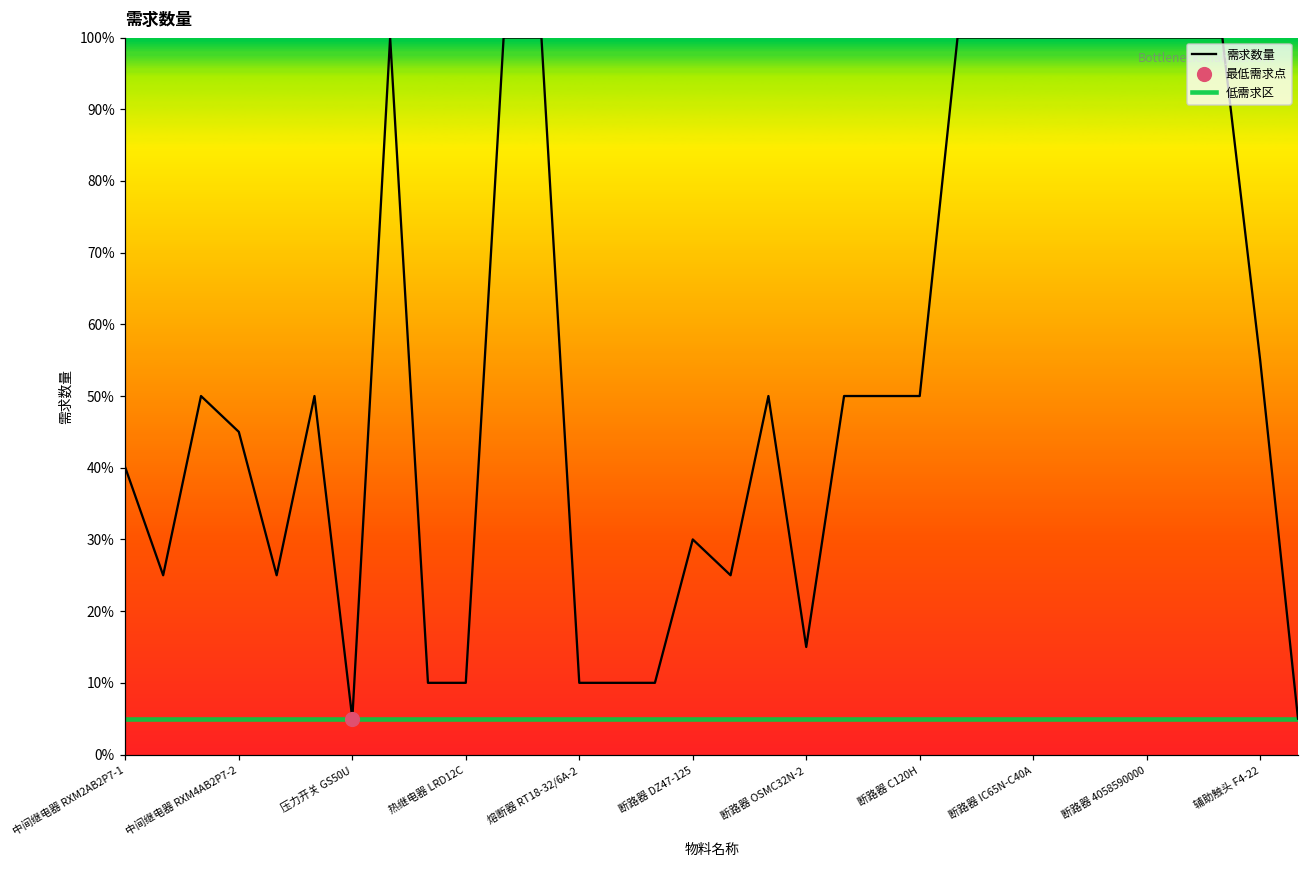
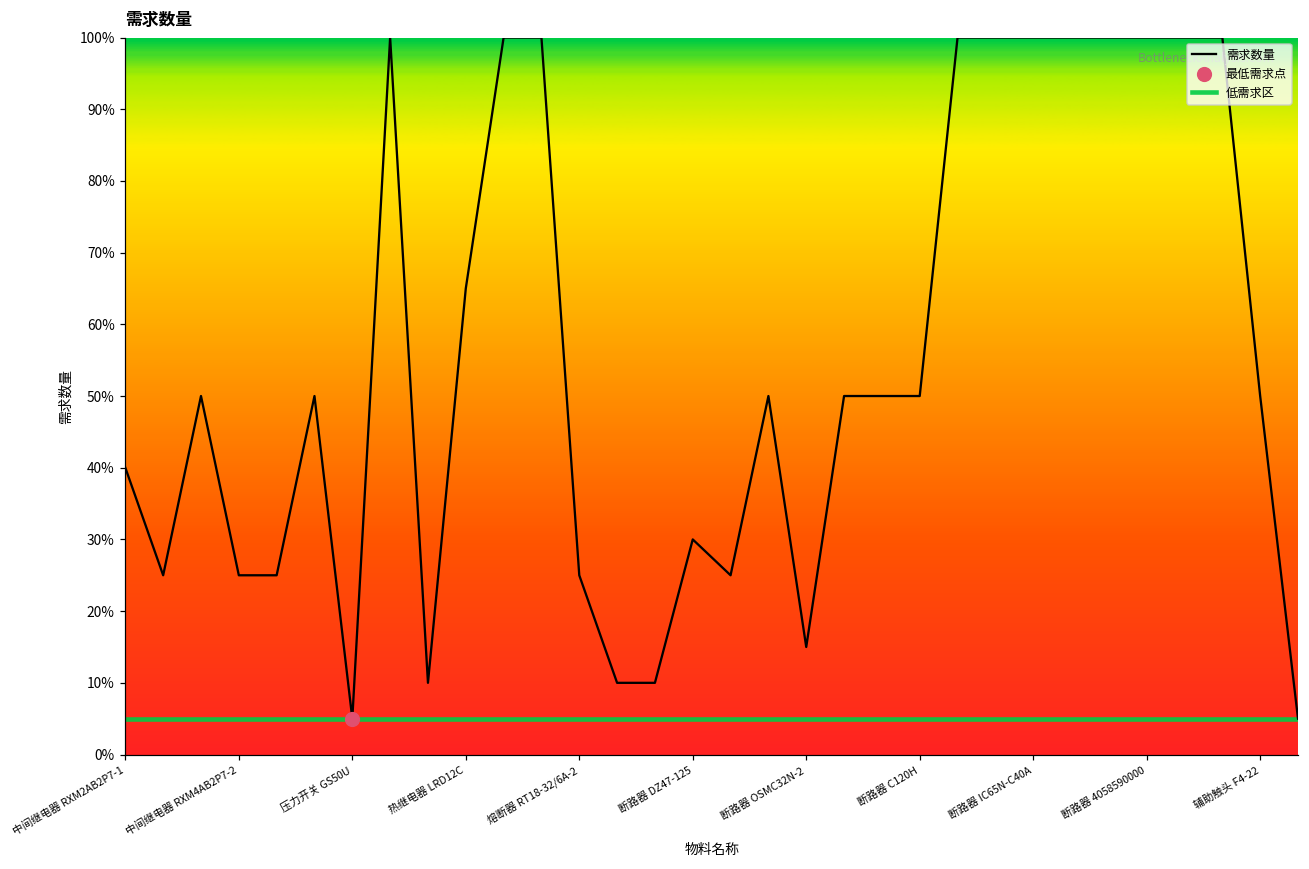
需求数量, 中间继电器 RXM4AB2P7-2: 45% -> 25%
需求数量, 热继电器 LRD12C: 10% -> 65%
需求数量, 熔断器 RT18-32/6A-2: 10% -> 25%
需求数量, 辅助触头 F4-22: 55% -> 50%
